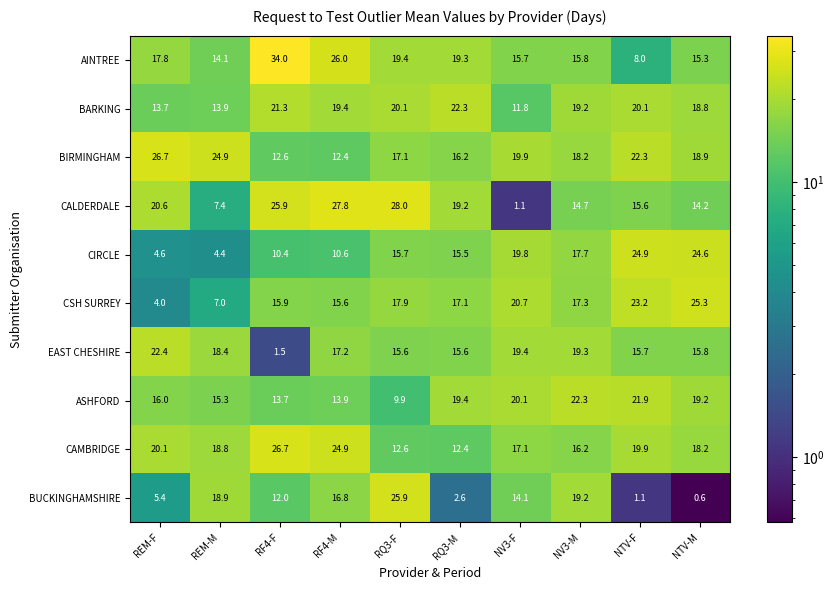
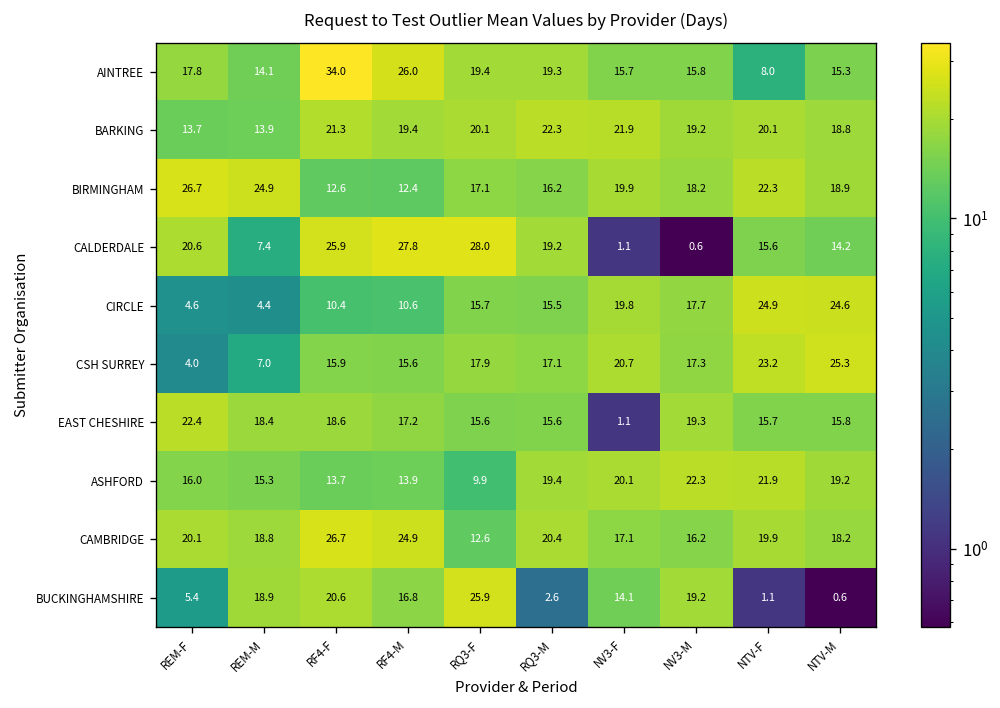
BARKING, NV3-F: 11.8 -> 21.9
CALDERDALE, NV3-M: 14.7 -> 0.6
EAST CHESHIRE, RF4-F: 1.5 -> 18.6
EAST CHESHIRE, NV3-F: 19.4 -> 1.1
CAMBRIDGE, RQ3-M: 12.4 -> 20.4
BUCKINGHAMSHIRE, RF4-F: 12.0 -> 20.6
